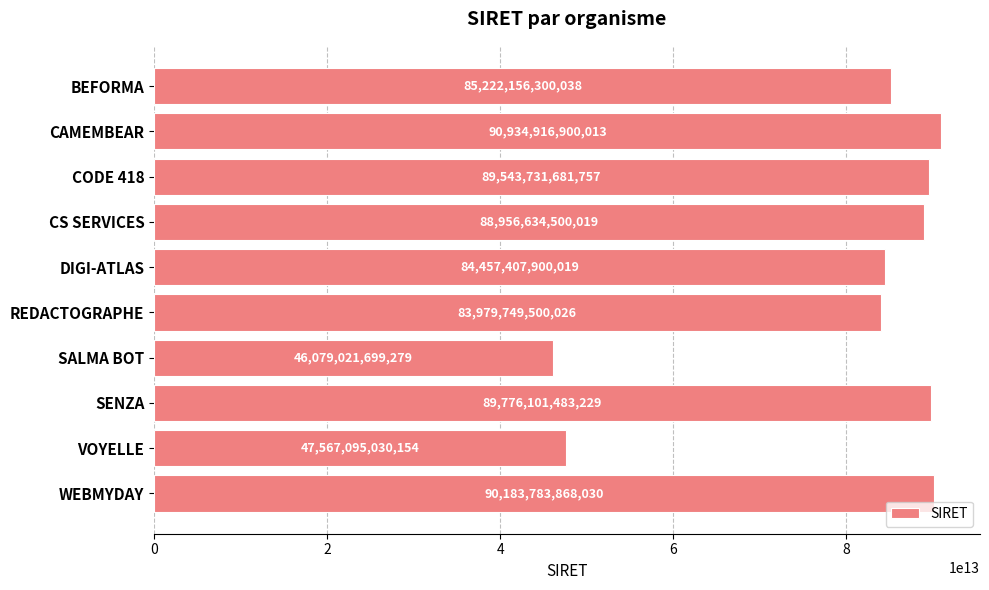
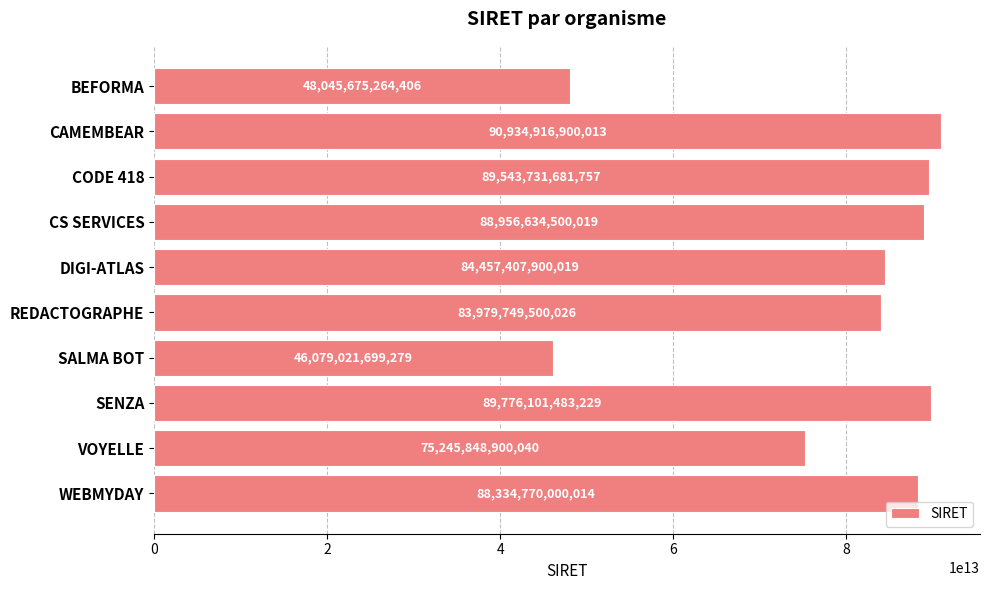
BEFORMA: 85,222,156,300,038 -> 48,045,675,264,406
VOYELLE: 47,567,095,030,154 -> 75,245,848,900,040
WEBMYDAY: 90,183,783,868,030 -> 88,334,770,000,014
